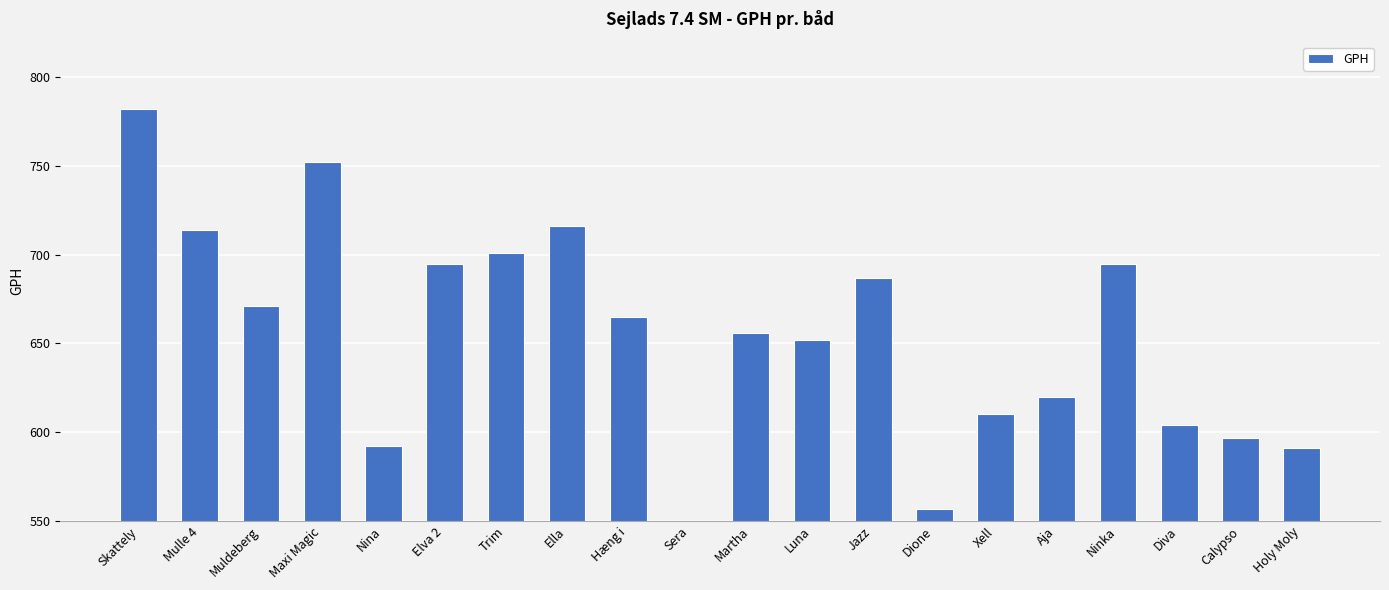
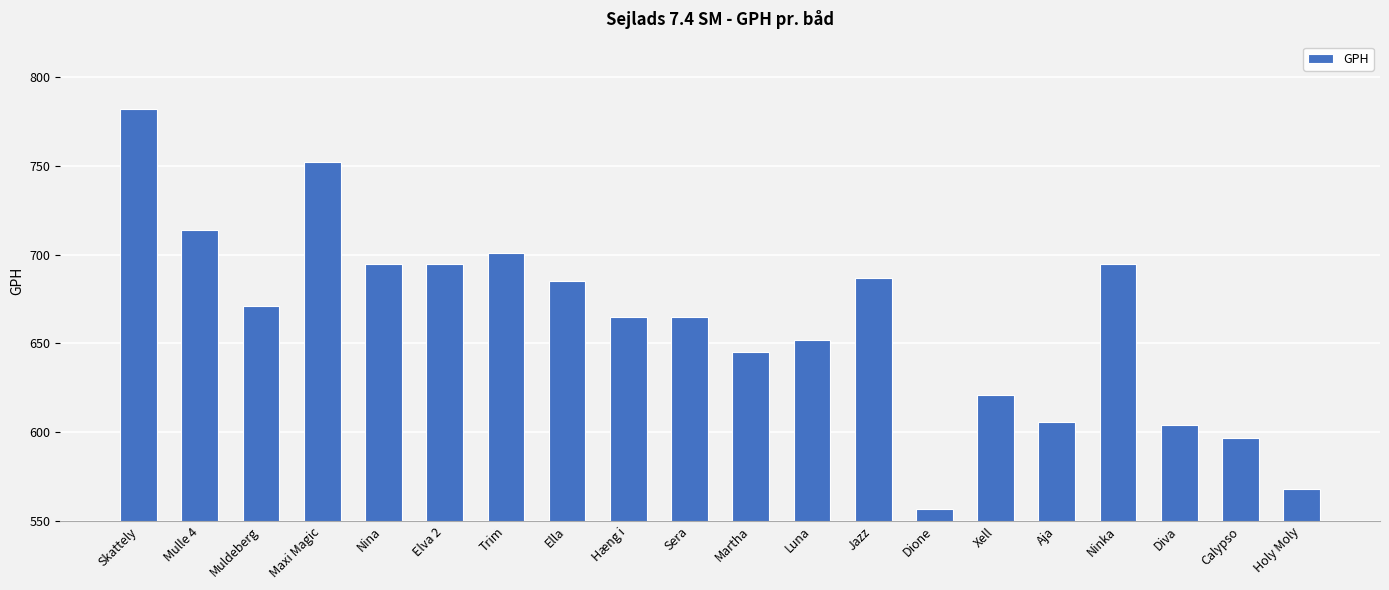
Nina: 592 -> 695
Ella: 716 -> 685
Sera: 549 -> 665
Martha: 656 -> 645
Xell: 610 -> 621
Aja: 620 -> 606
Holy Moly: 591 -> 568
